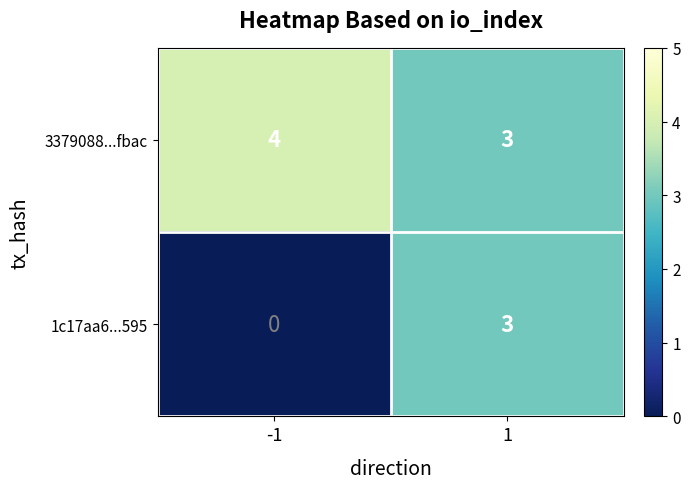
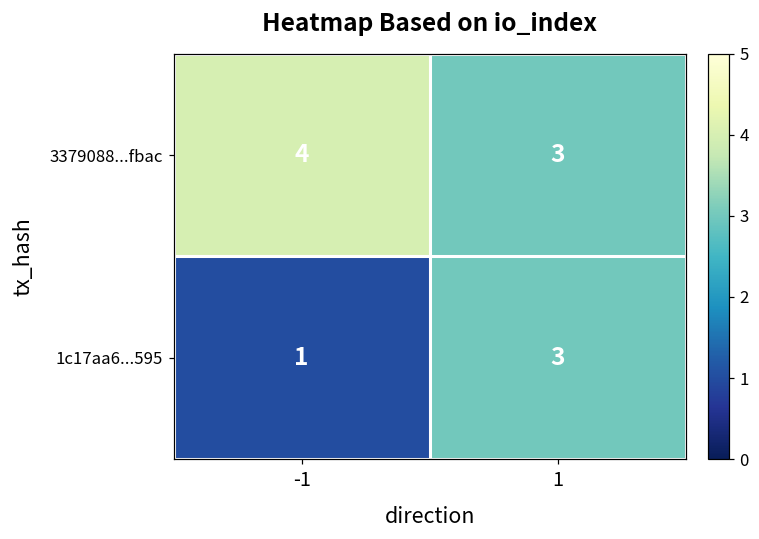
1c17aa6...595, -1: 0 -> 1
